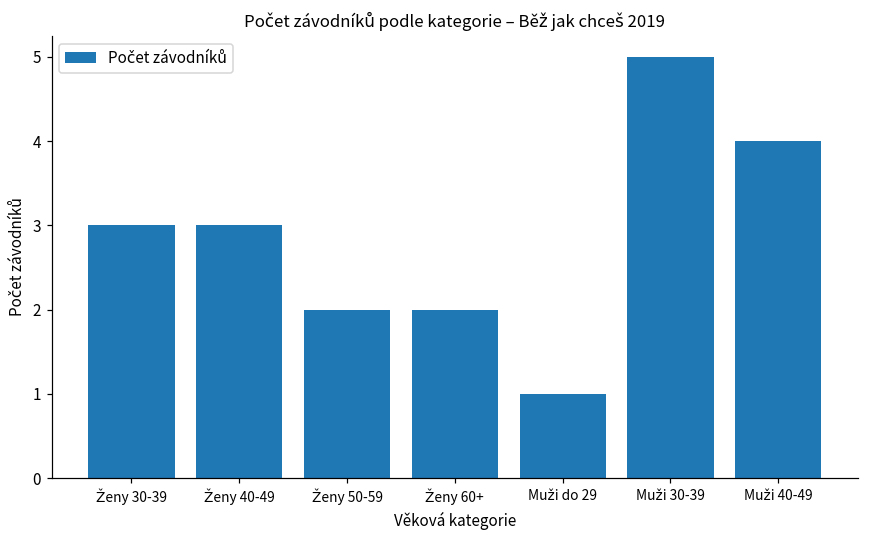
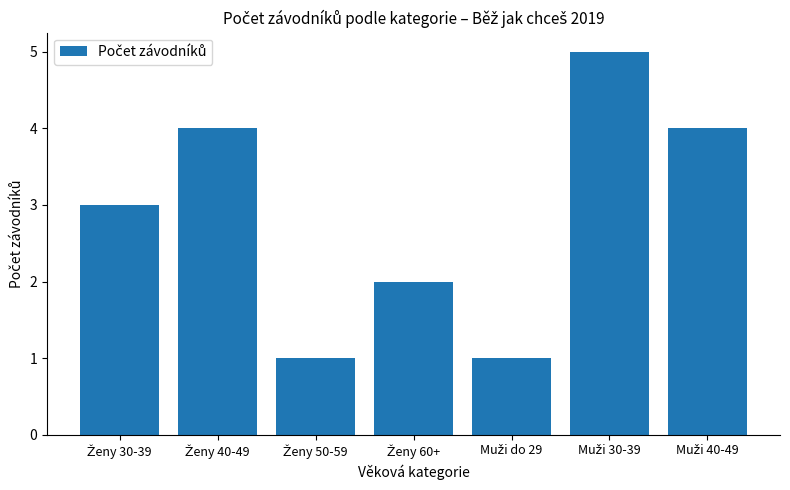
Ženy 40-49: 3 -> 4
Ženy 50-59: 2 -> 1
